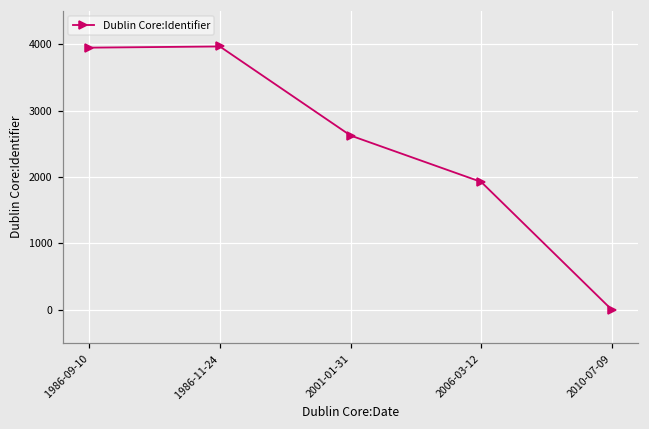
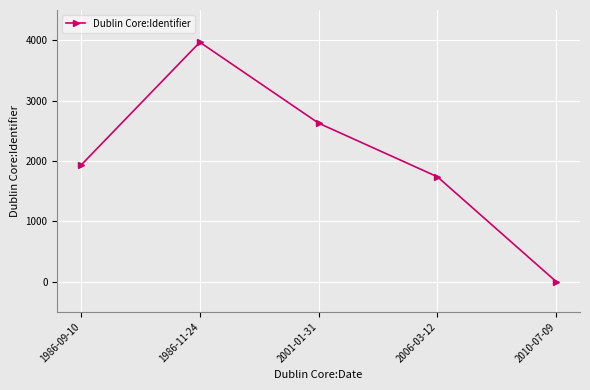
1986-09-10: 3900 -> 1900
2006-03-12: 1900 -> 1700
